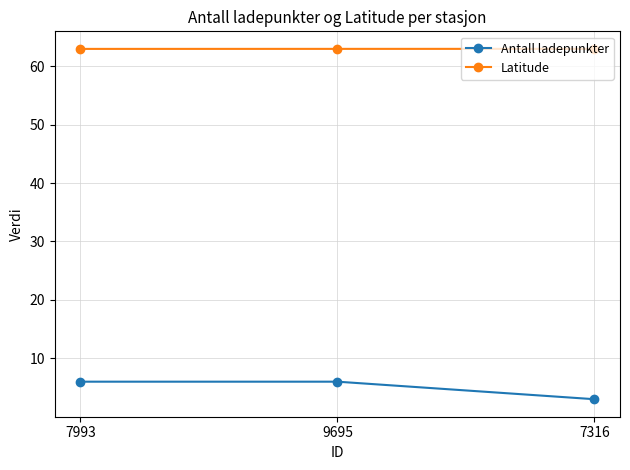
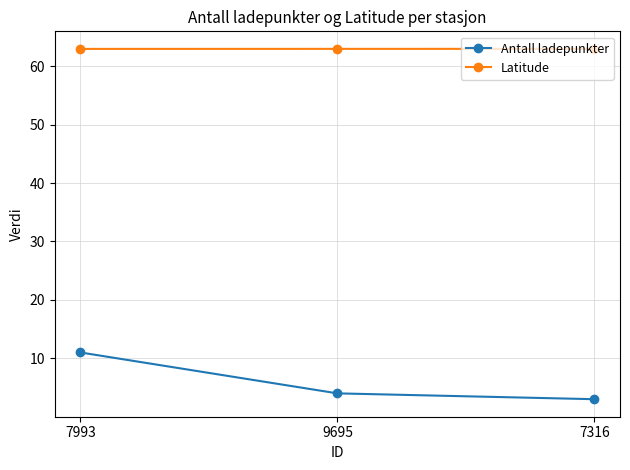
Antall ladepunkter, 7993: 6 -> 11
Antall ladepunkter, 9695: 6 -> 4
